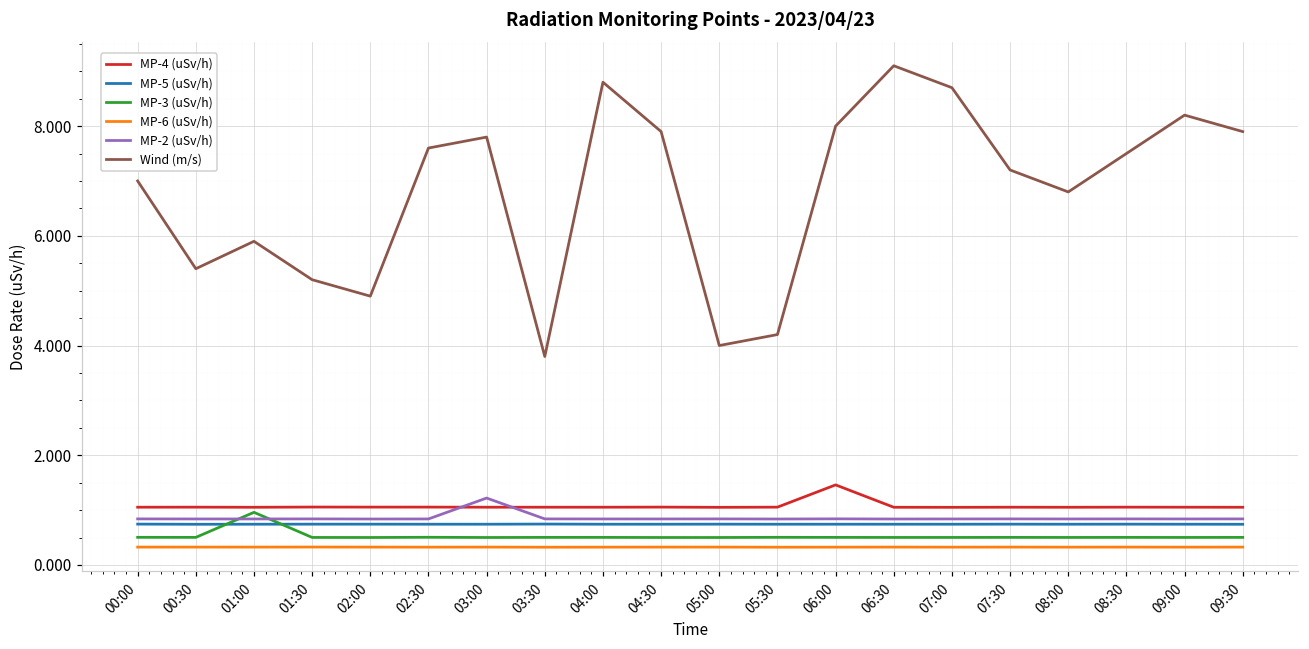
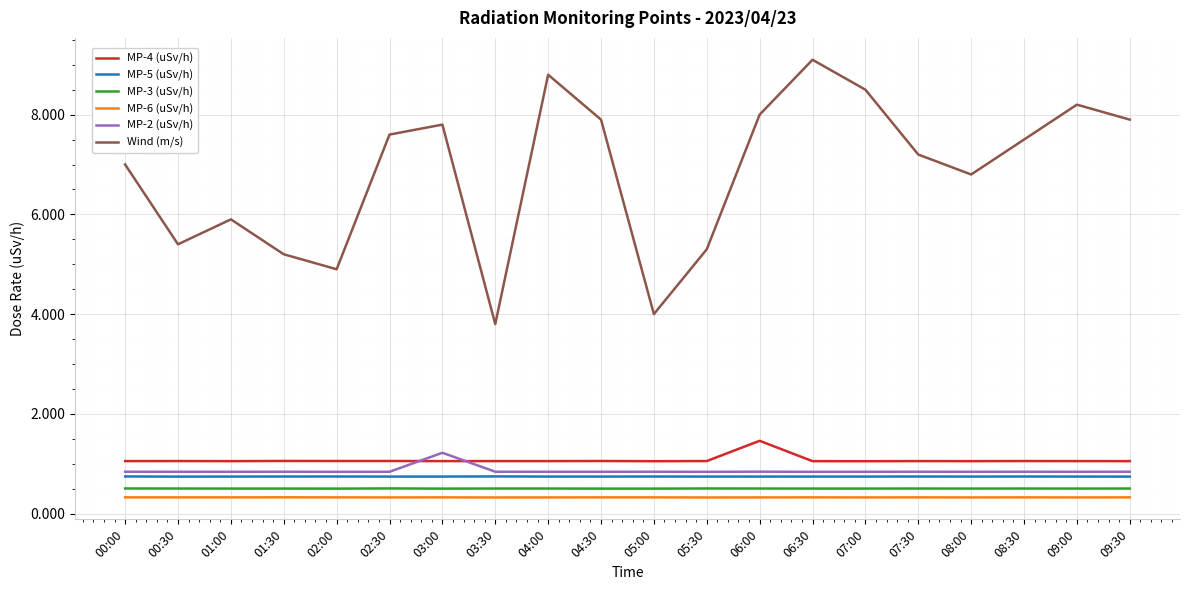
MP-3 (uSv/h), 01:00: 1.0 -> 0.5
Wind (m/s), 05:30: 4.2 -> 5.3
Wind (m/s), 07:00: 8.7 -> 8.5
